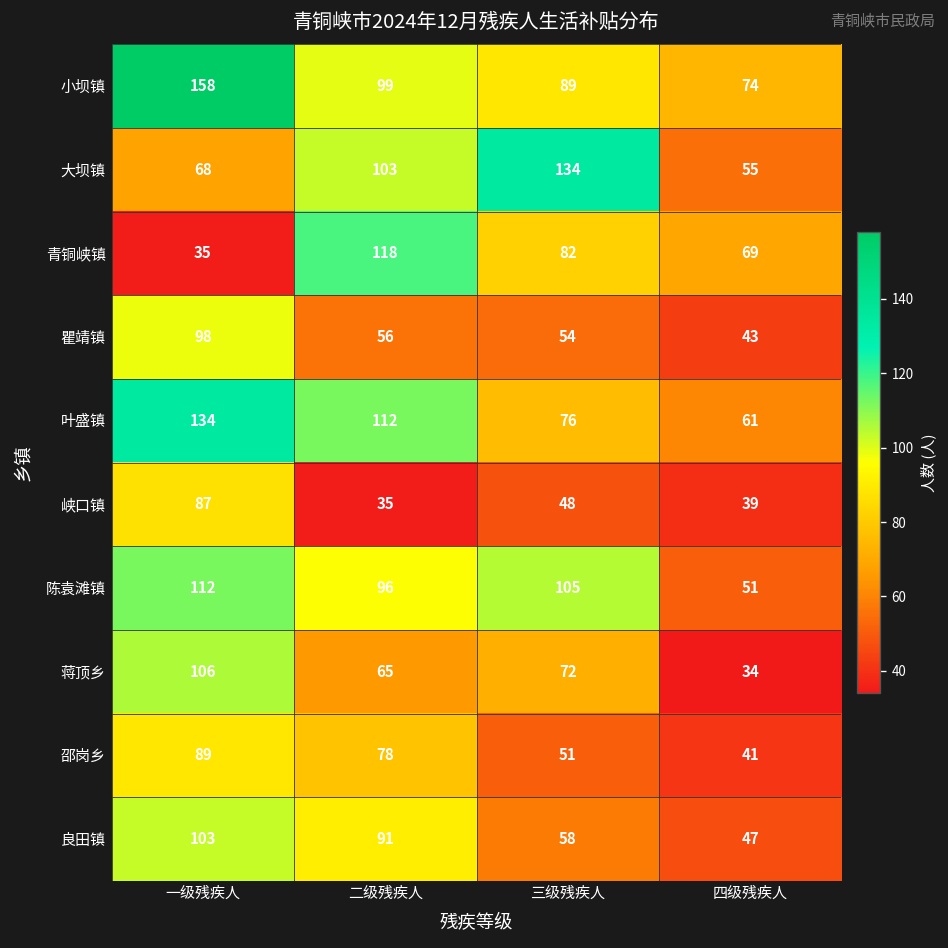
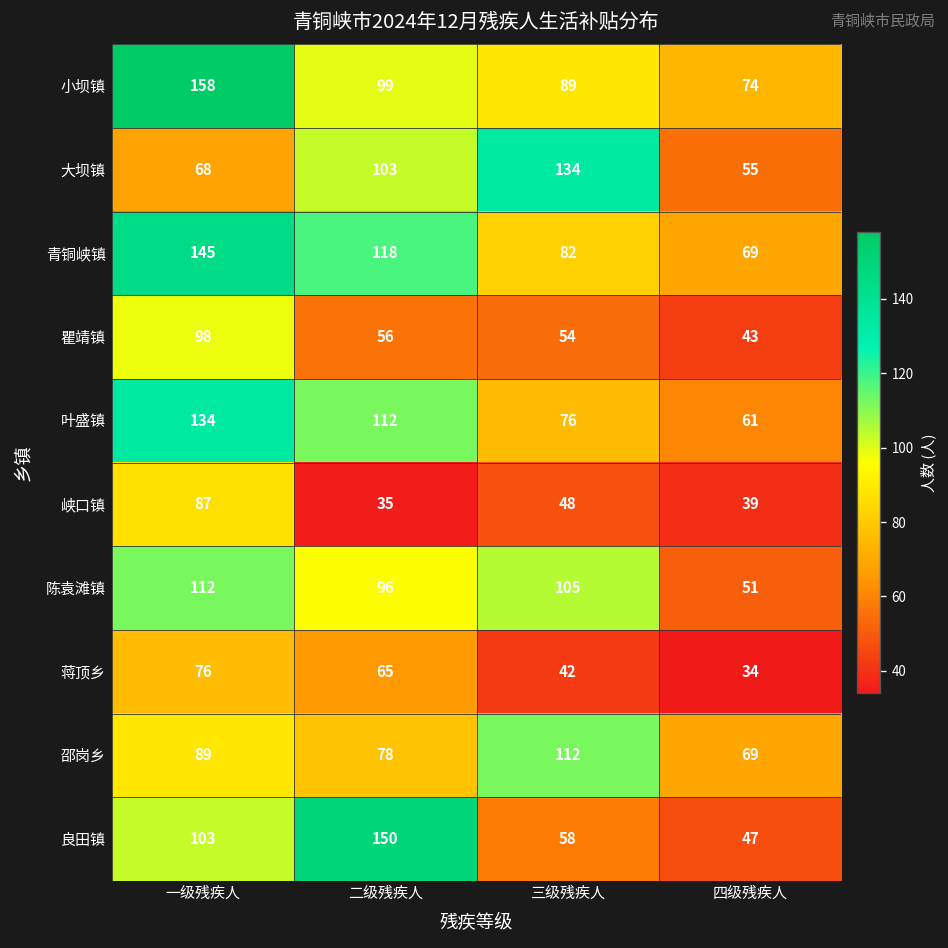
青铜峡镇, 一级残疾人: 35 -> 145
蒋顶乡, 一级残疾人: 106 -> 76
蒋顶乡, 三级残疾人: 72 -> 42
邵岗乡, 三级残疾人: 51 -> 112
邵岗乡, 四级残疾人: 41 -> 69
良田镇, 二级残疾人: 91 -> 150
